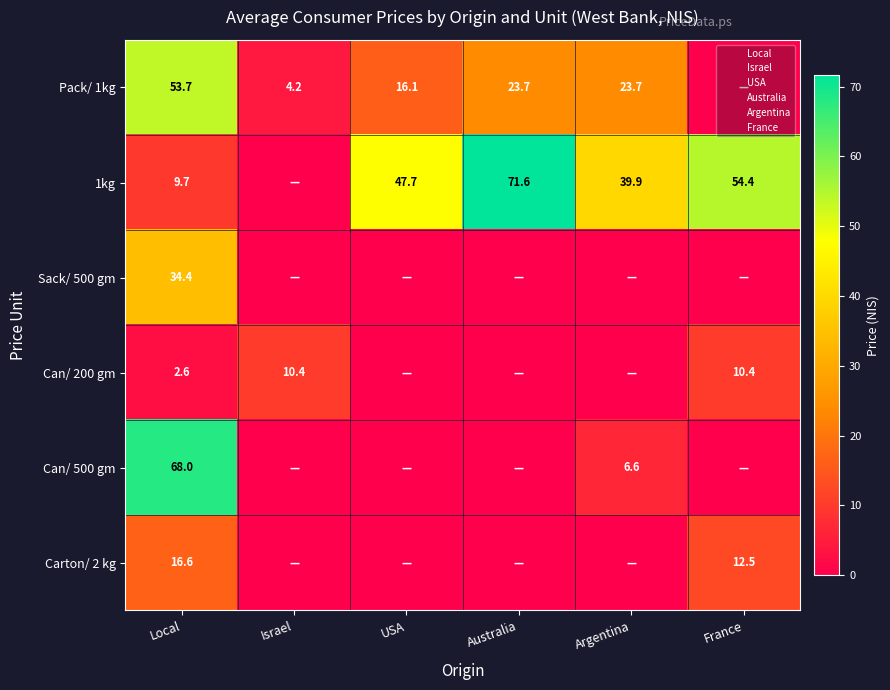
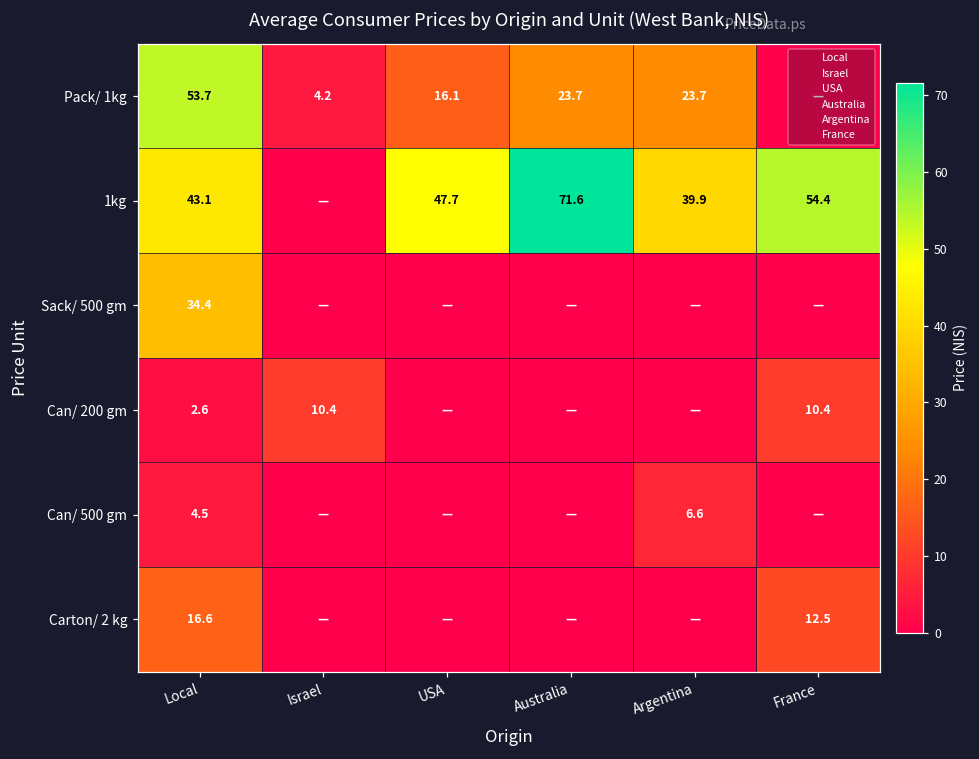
1kg, Local: 9.7 -> 43.1
Can/ 500 gm, Local: 68.0 -> 4.5
